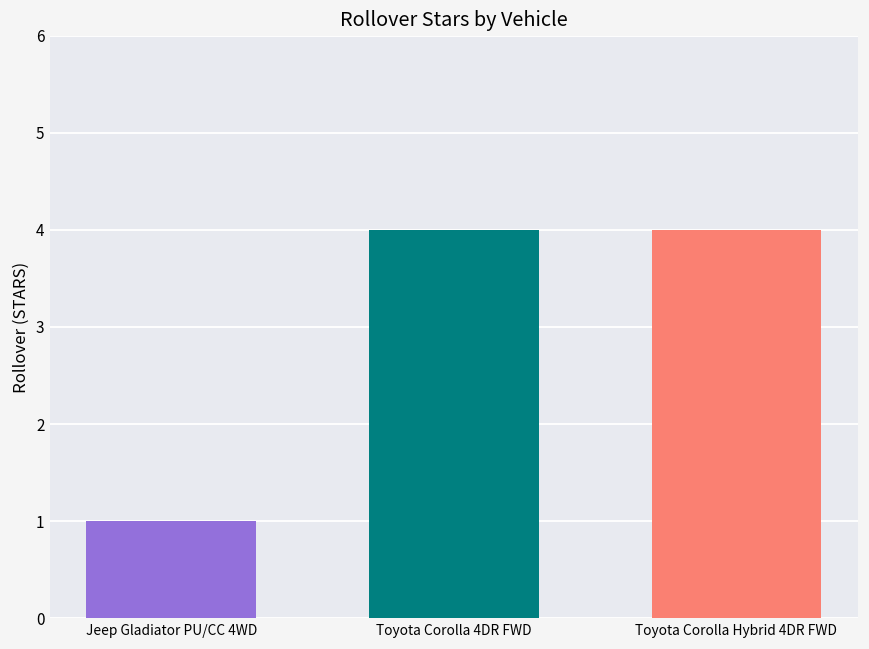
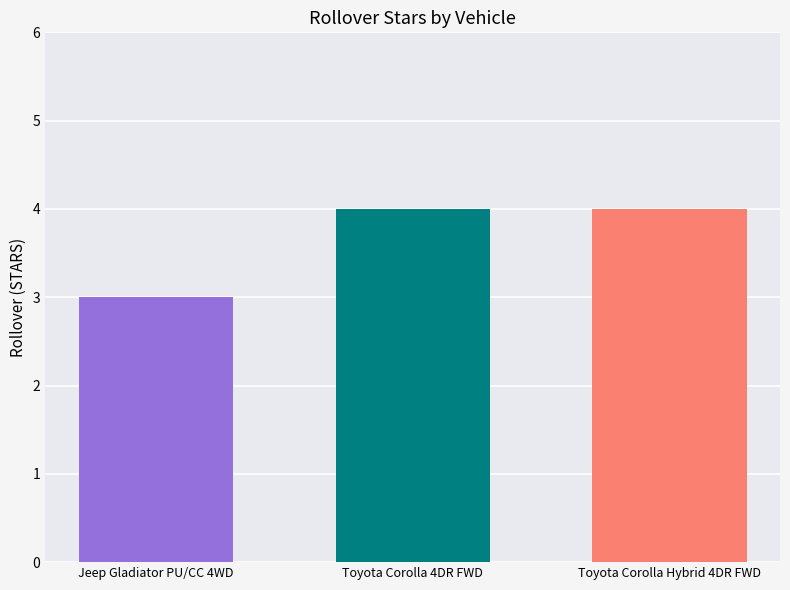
Jeep Gladiator PU/CC 4WD: 1 -> 3
